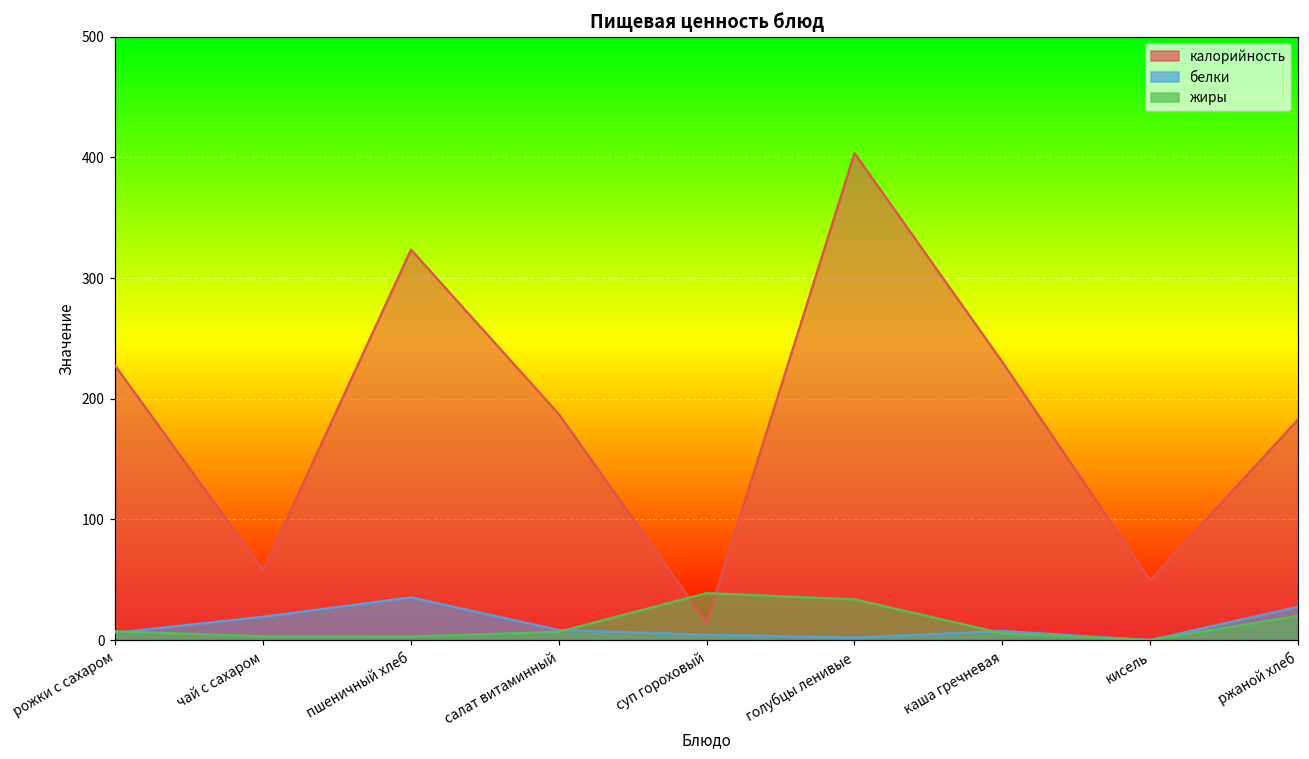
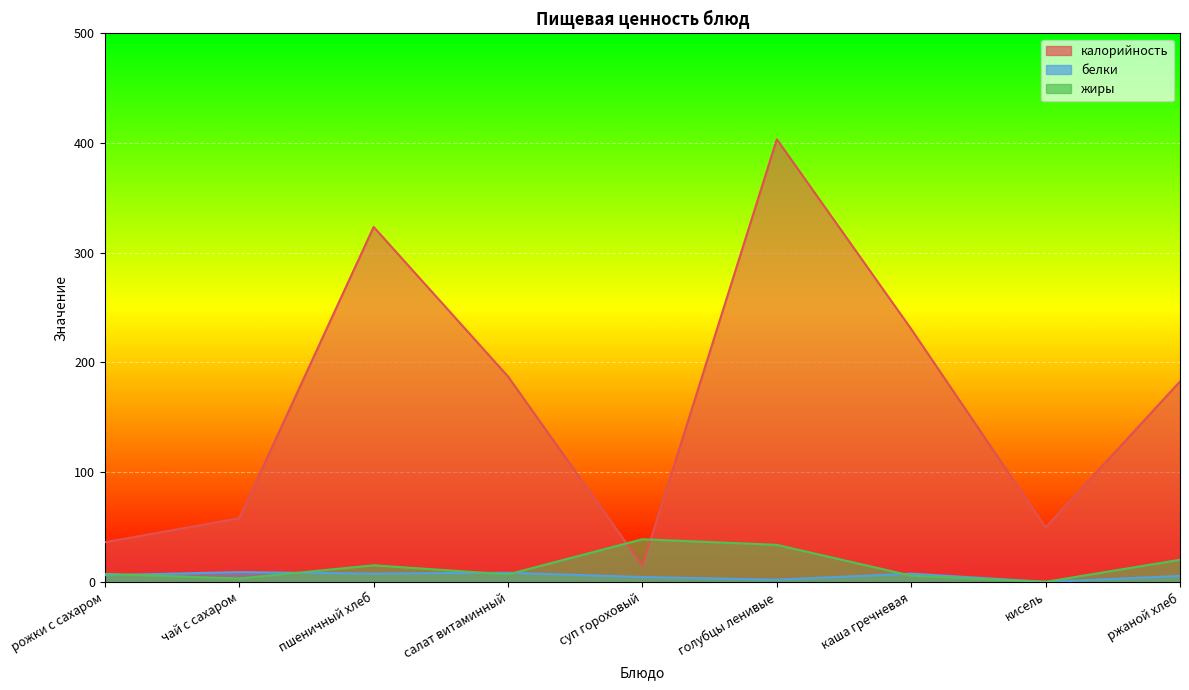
калорийность, рожки с сахаром: 227 -> 36
белки, чай с сахаром: 19 -> 9
белки, пшеничный хлеб: 35 -> 8
жиры, пшеничный хлеб: 3 -> 15
белки, ржаной хлеб: 28 -> 5
